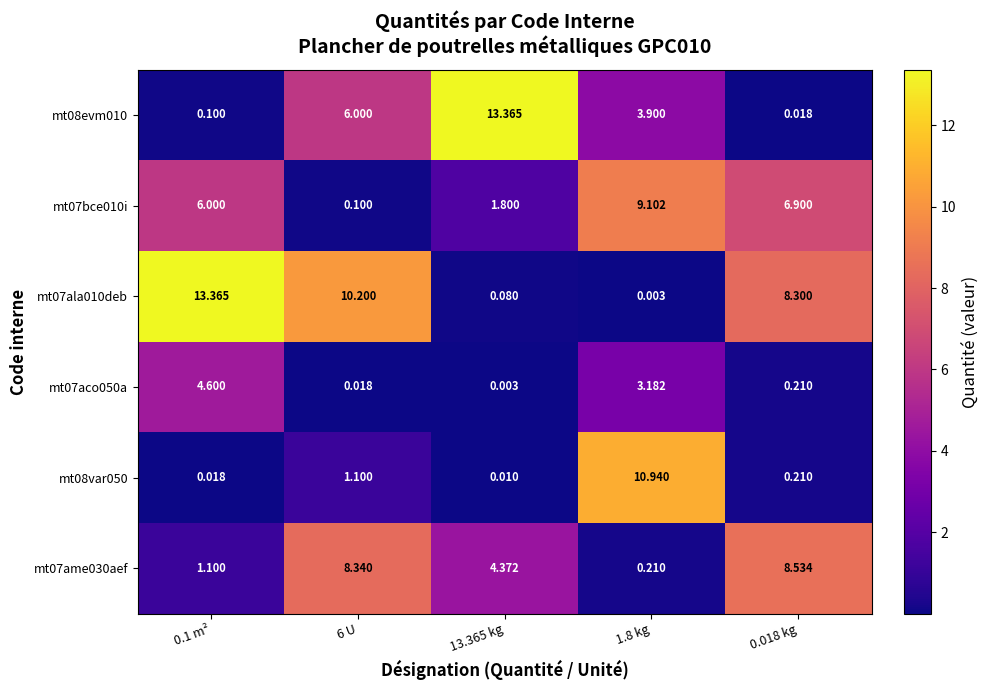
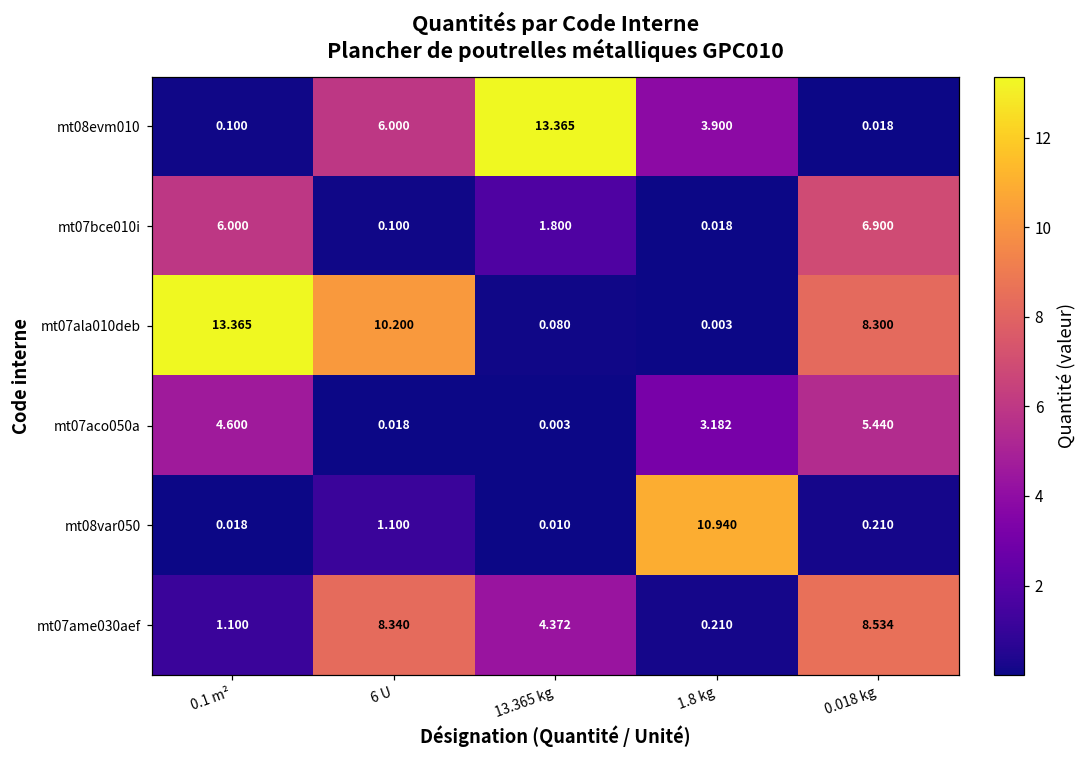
mt07bce010i, 1.8 kg: 9.102 -> 0.018
mt07aco050a, 0.018 kg: 0.210 -> 5.440
